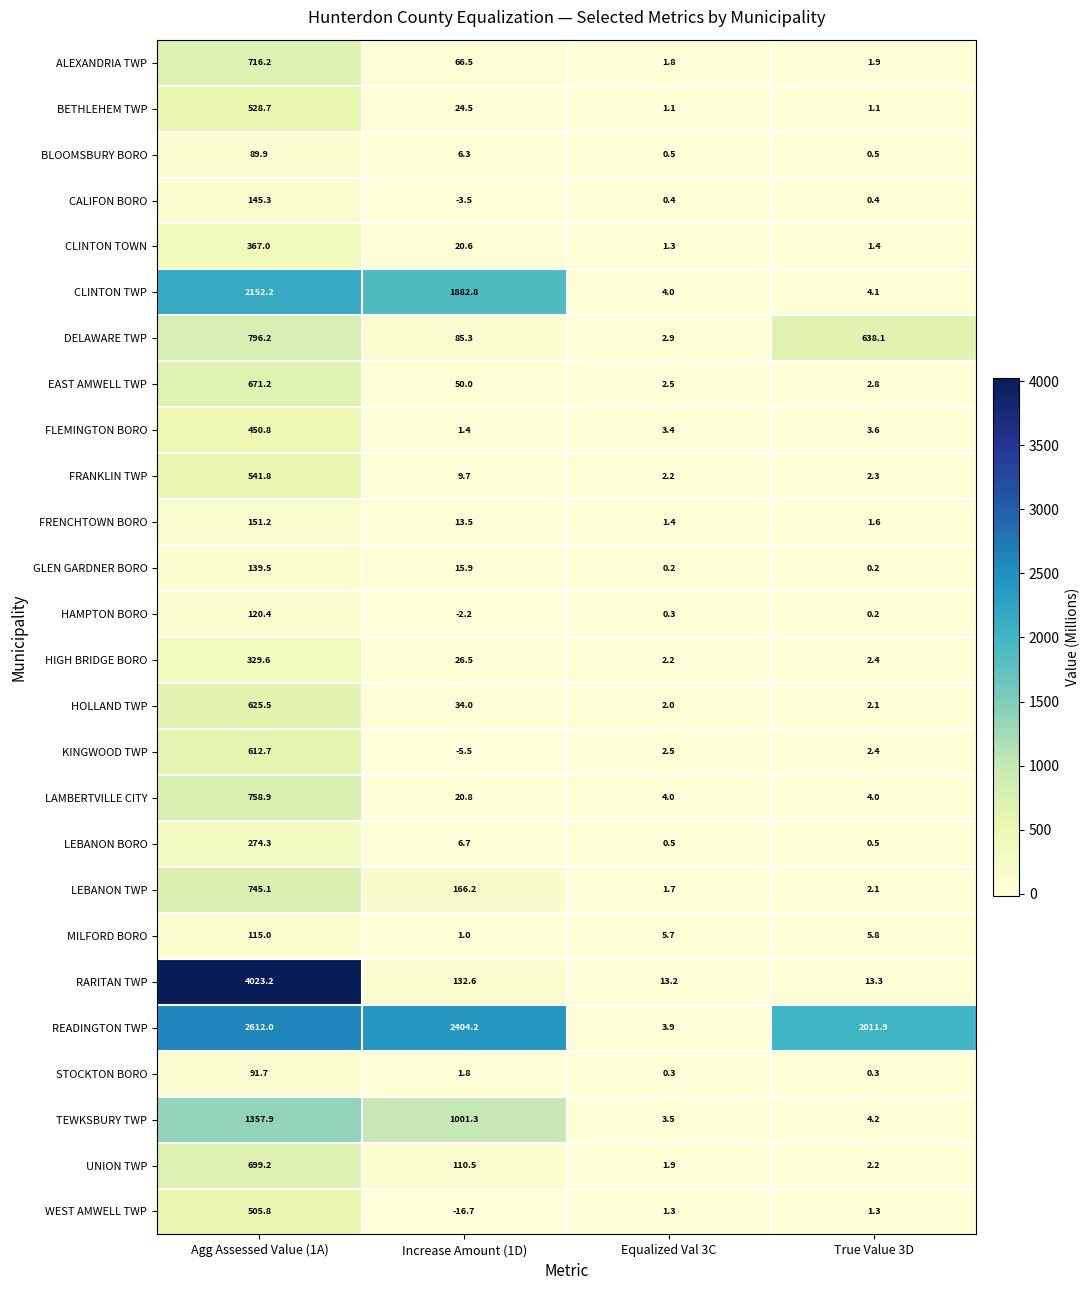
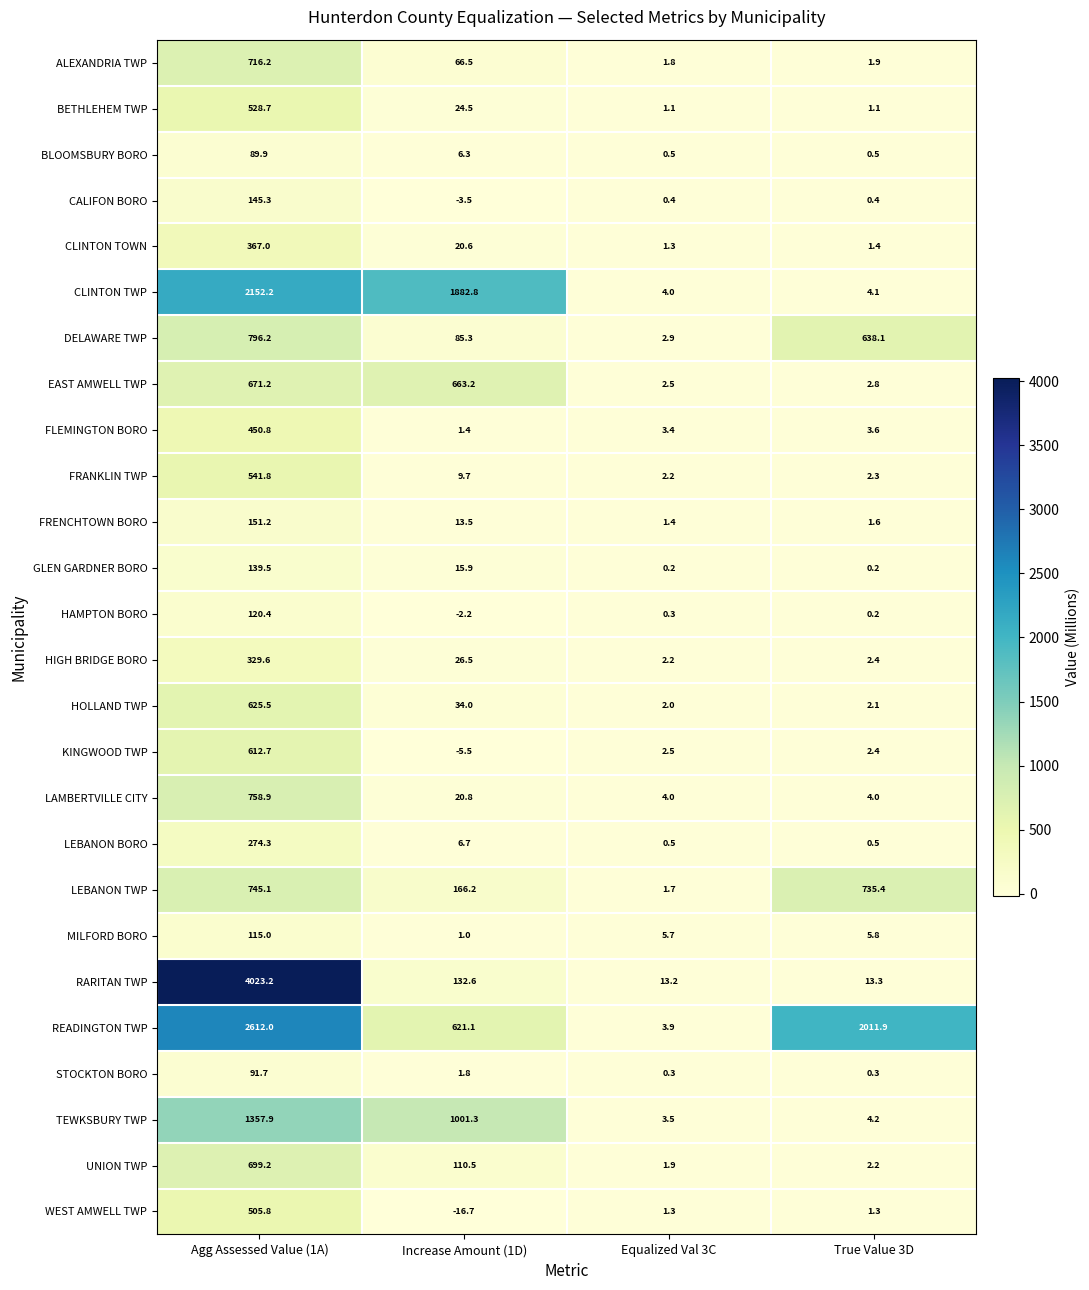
EAST AMWELL TWP, Increase Amount (1D): 50.0 -> 663.2
LEBANON TWP, True Value 3D: 2.1 -> 735.4
READINGTON TWP, Increase Amount (1D): 2404.2 -> 621.1
